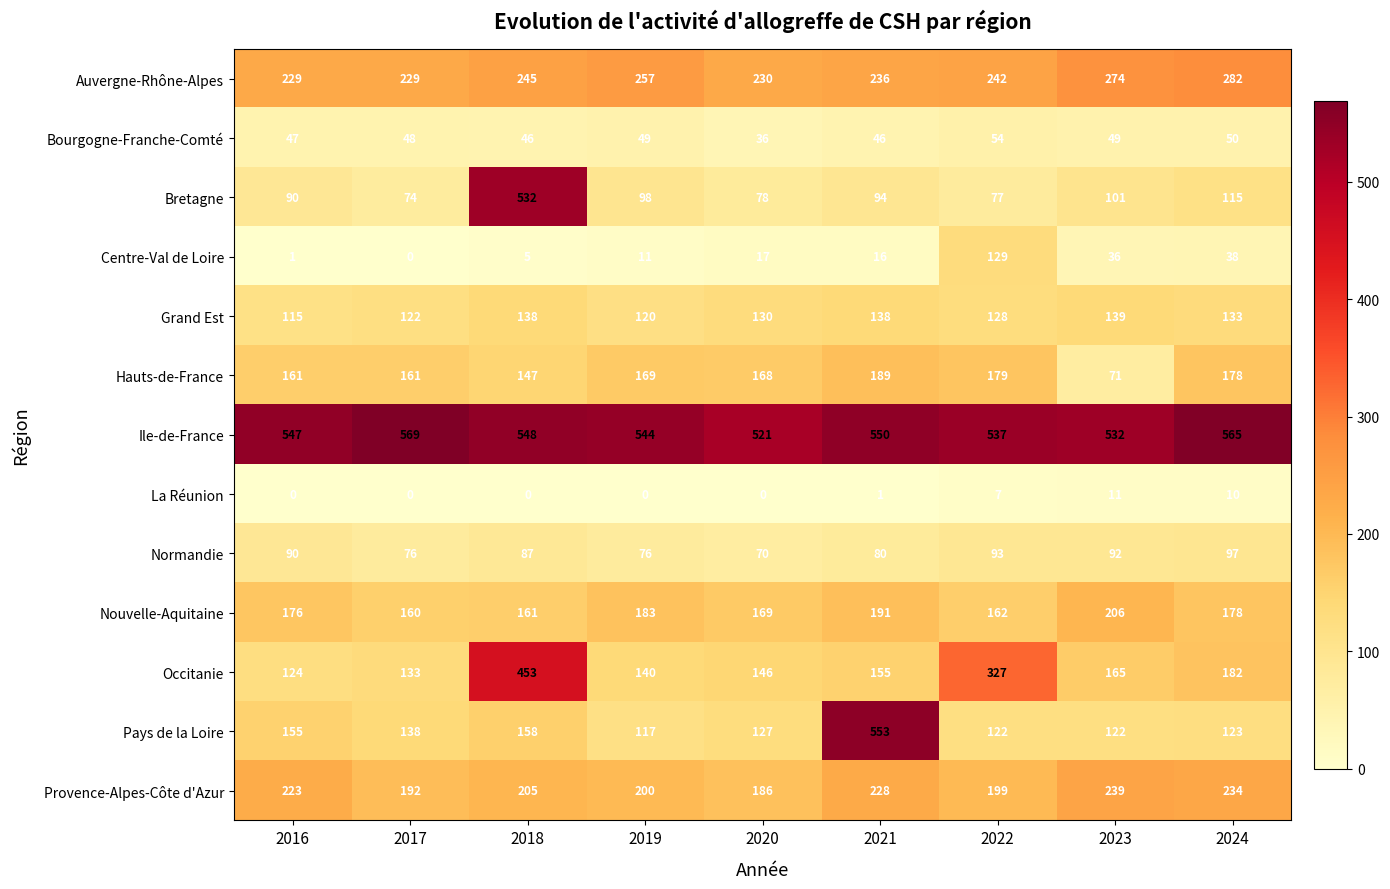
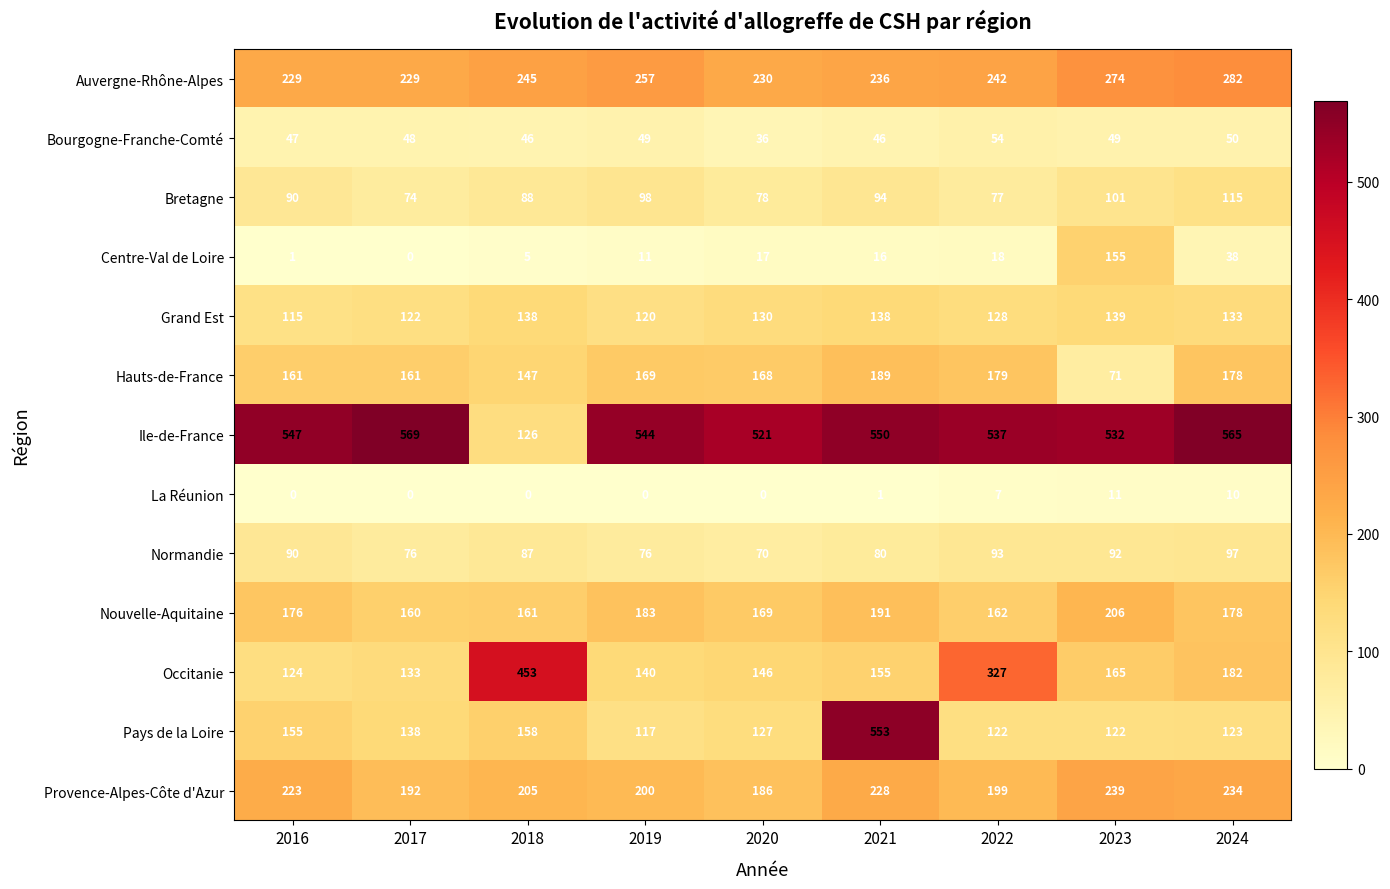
Bretagne, 2018: 532 -> 88
Centre-Val de Loire, 2022: 129 -> 18
Centre-Val de Loire, 2023: 36 -> 155
Ile-de-France, 2018: 548 -> 126
